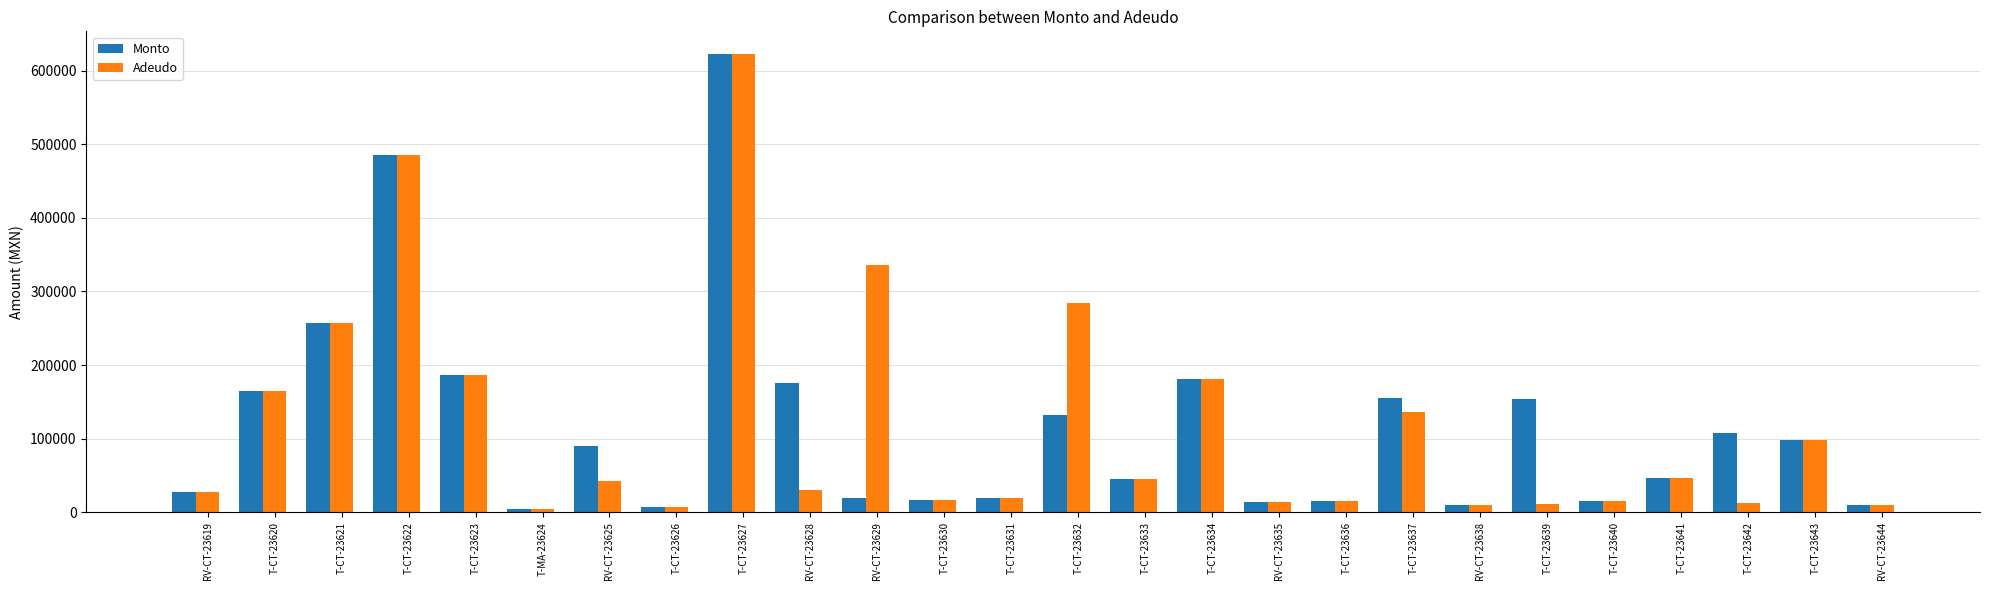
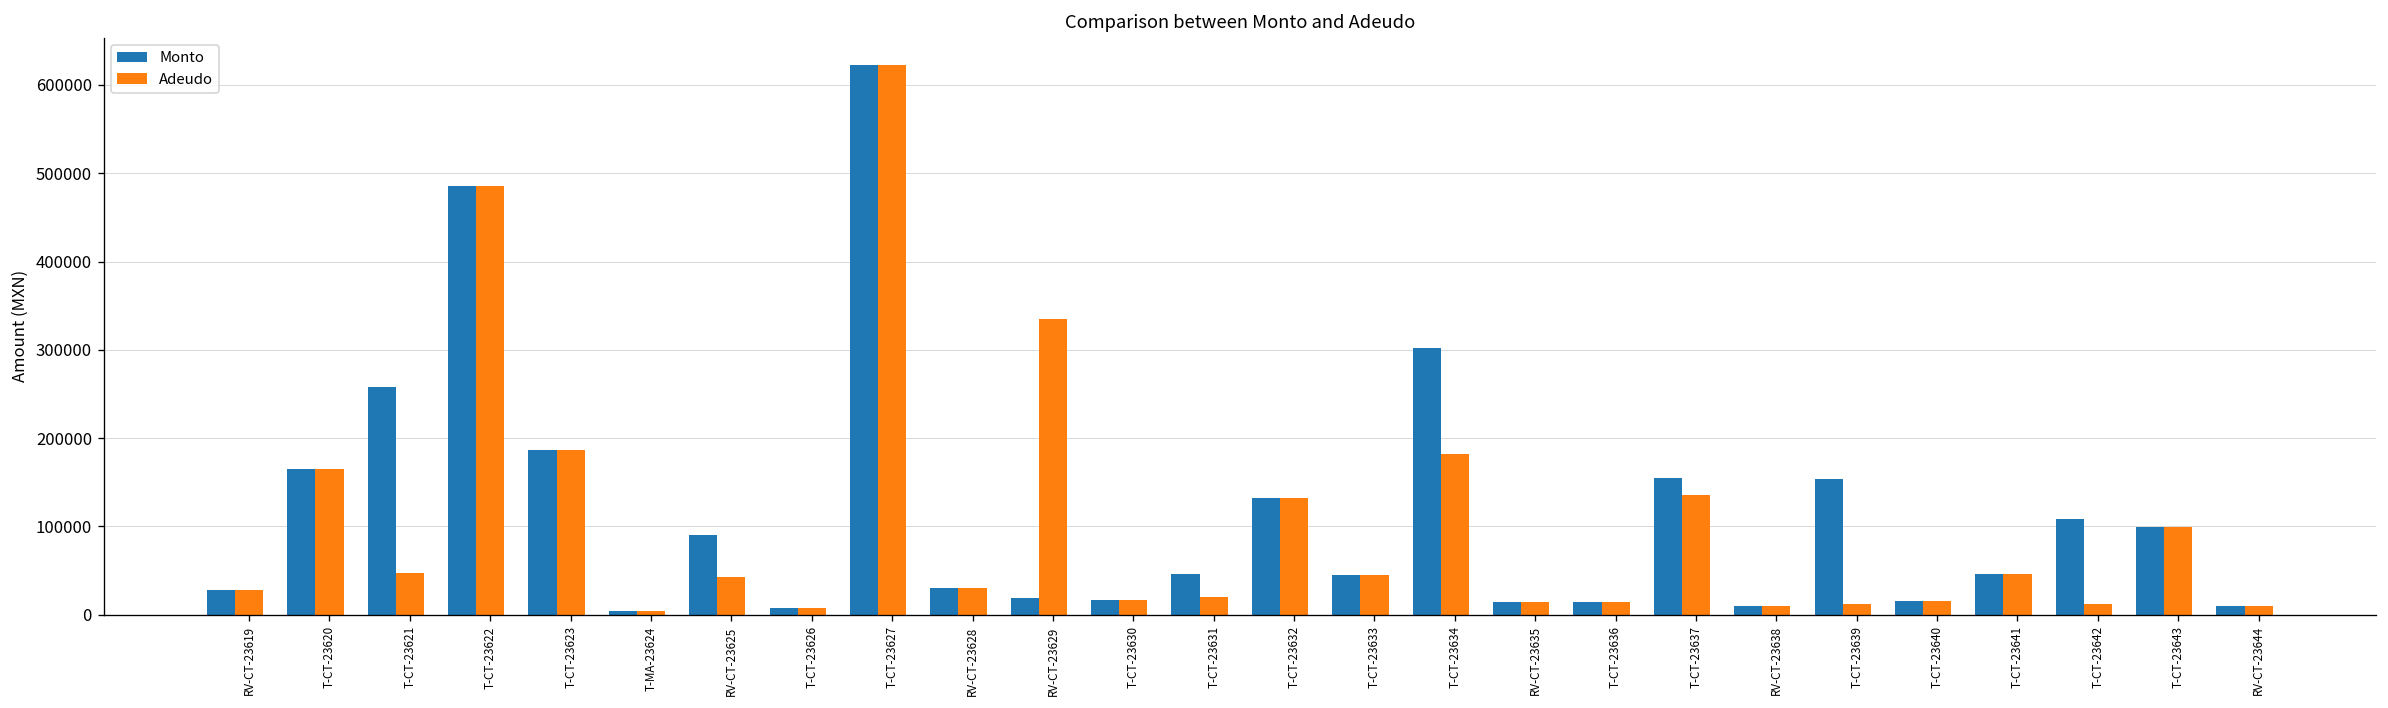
Adeudo, T-CT-23621: 260000 -> 50000
Monto, RV-CT-23628: 180000 -> 30000
Monto, T-CT-23631: 20000 -> 50000
Adeudo, T-CT-23632: 280000 -> 130000
Monto, T-CT-23634: 180000 -> 300000
